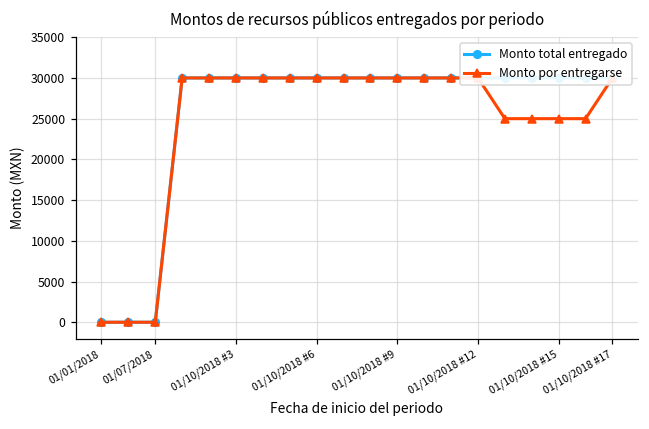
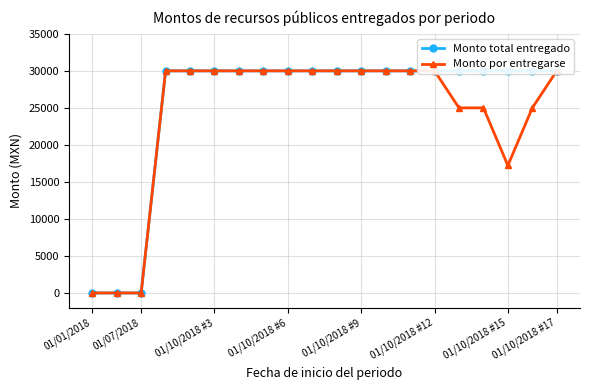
Monto por entregarse, 01/10/2018 #15: 25000 -> 17000
